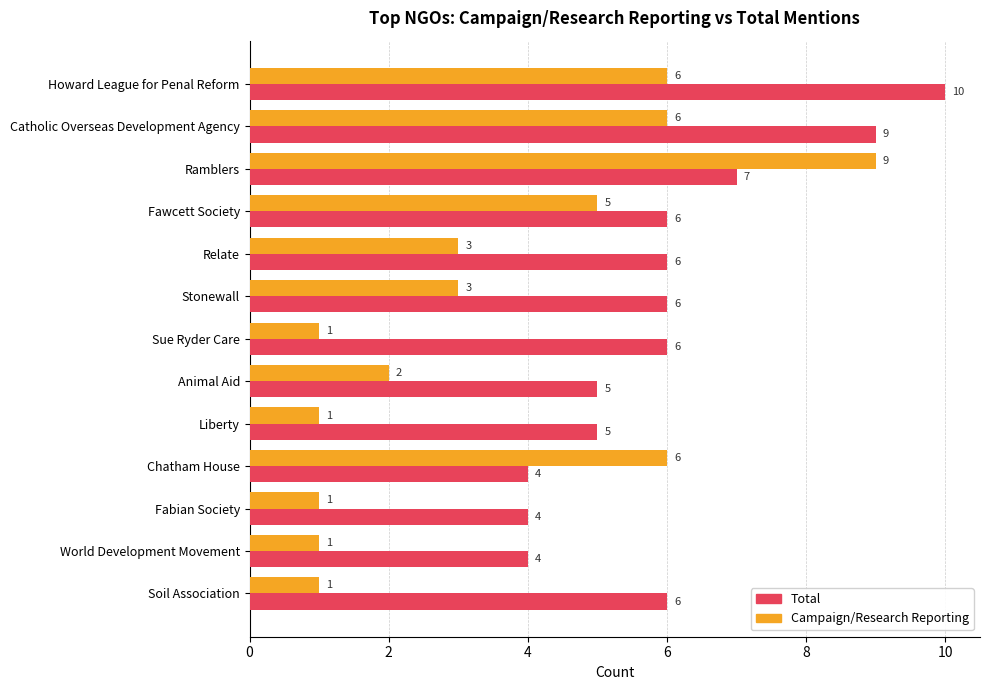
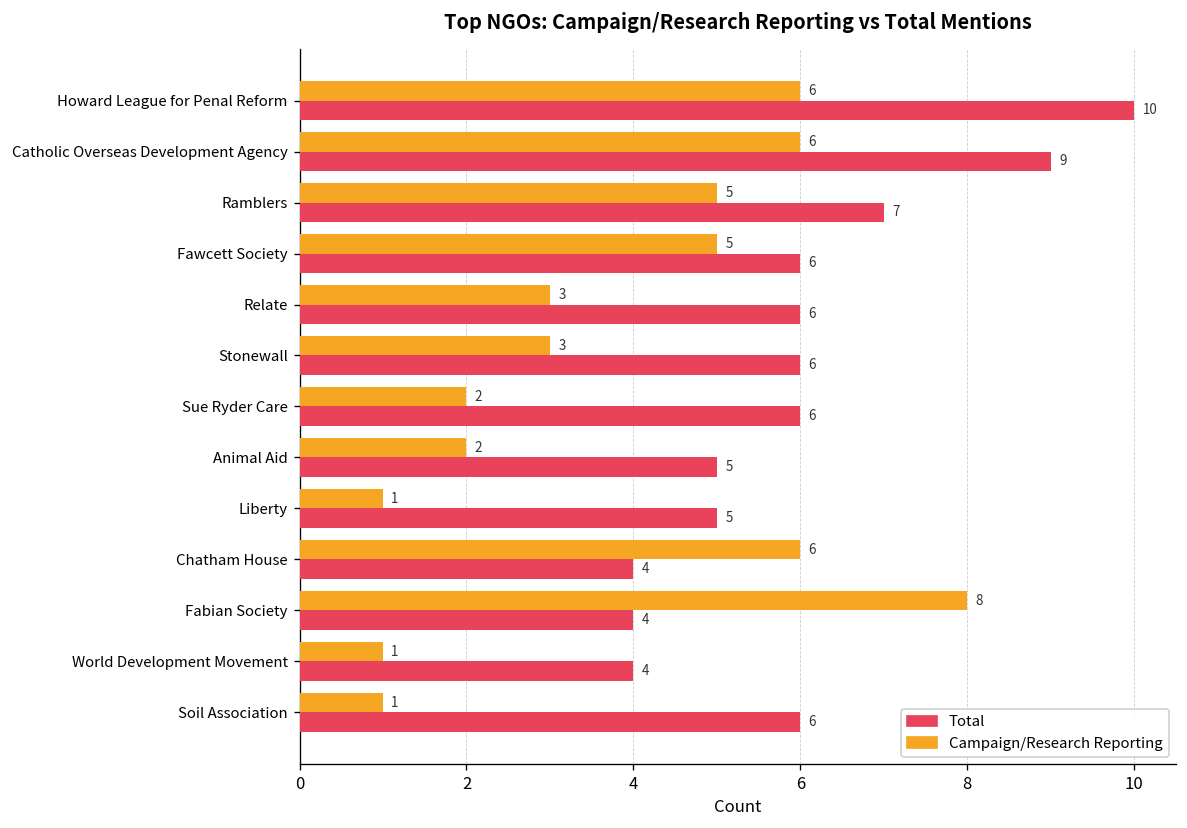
Campaign/Research Reporting, Ramblers: 9 -> 5
Campaign/Research Reporting, Sue Ryder Care: 1 -> 2
Campaign/Research Reporting, Fabian Society: 1 -> 8
